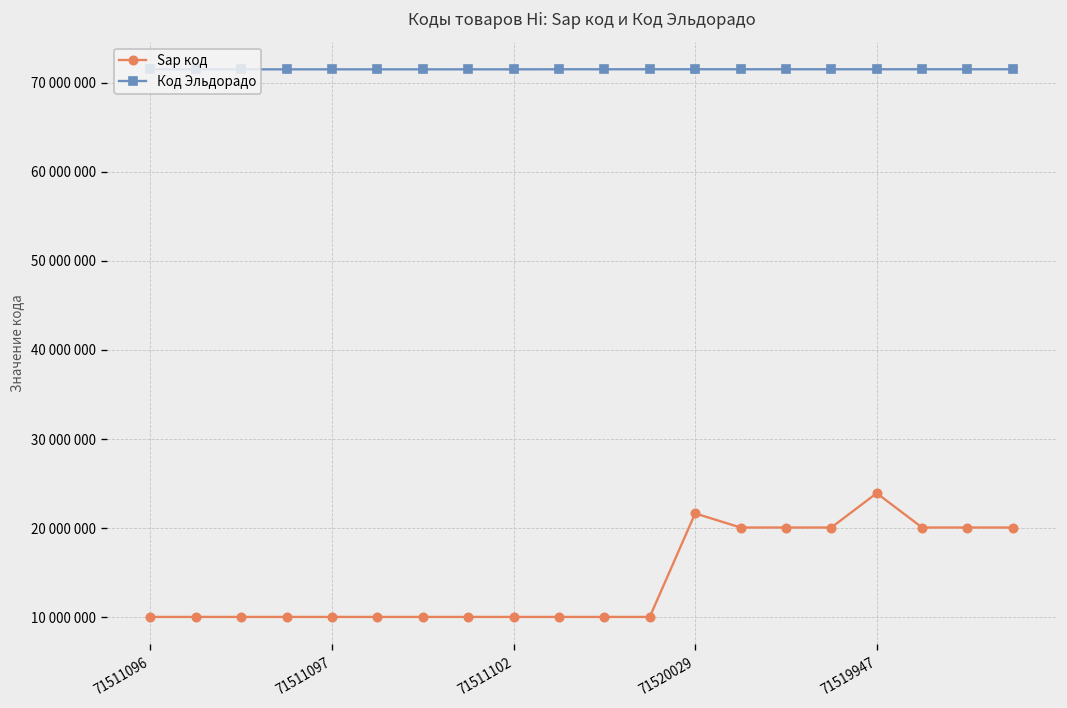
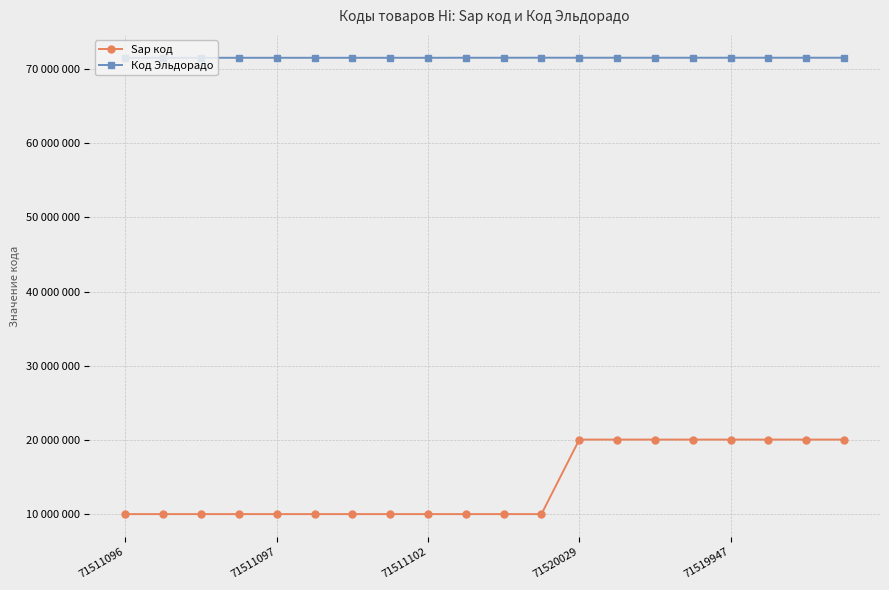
Sap код, 71520029: 22000000 -> 20000000
Sap код, 71519947: 24000000 -> 20000000
